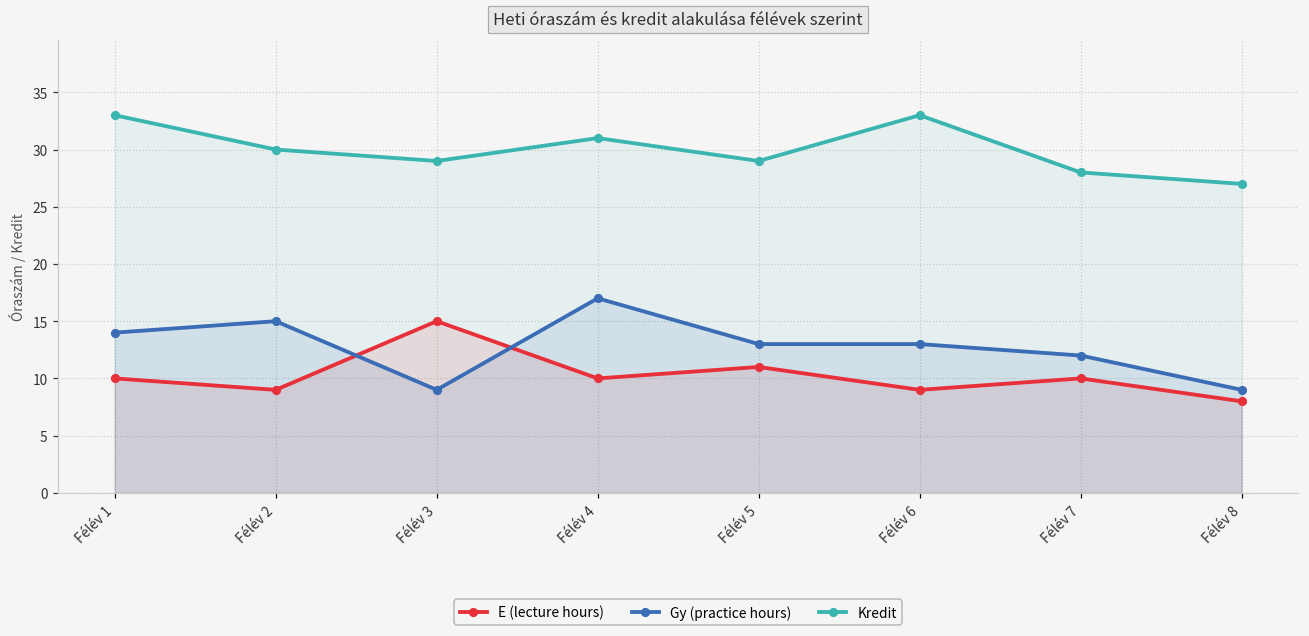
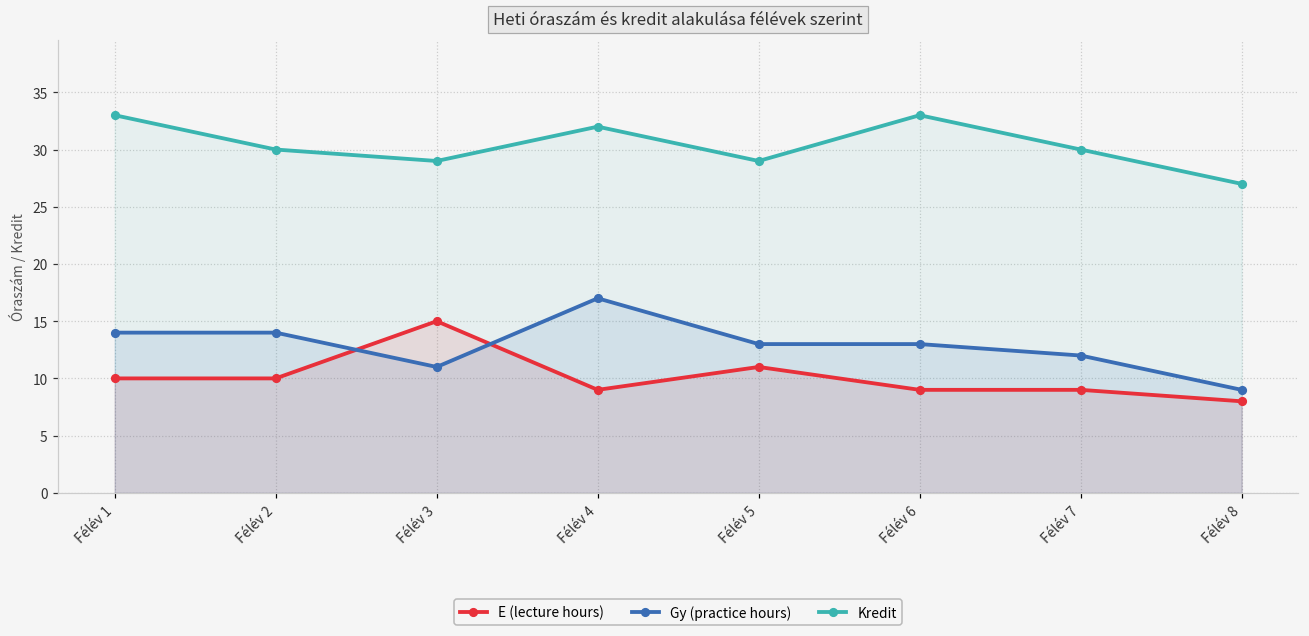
E (lecture hours), Félév 2: 9 -> 10
Gy (practice hours), Félév 2: 15 -> 14
Gy (practice hours), Félév 3: 9 -> 11
E (lecture hours), Félév 4: 10 -> 9
Kredit, Félév 4: 31 -> 32
E (lecture hours), Félév 7: 10 -> 9
Kredit, Félév 7: 28 -> 30
